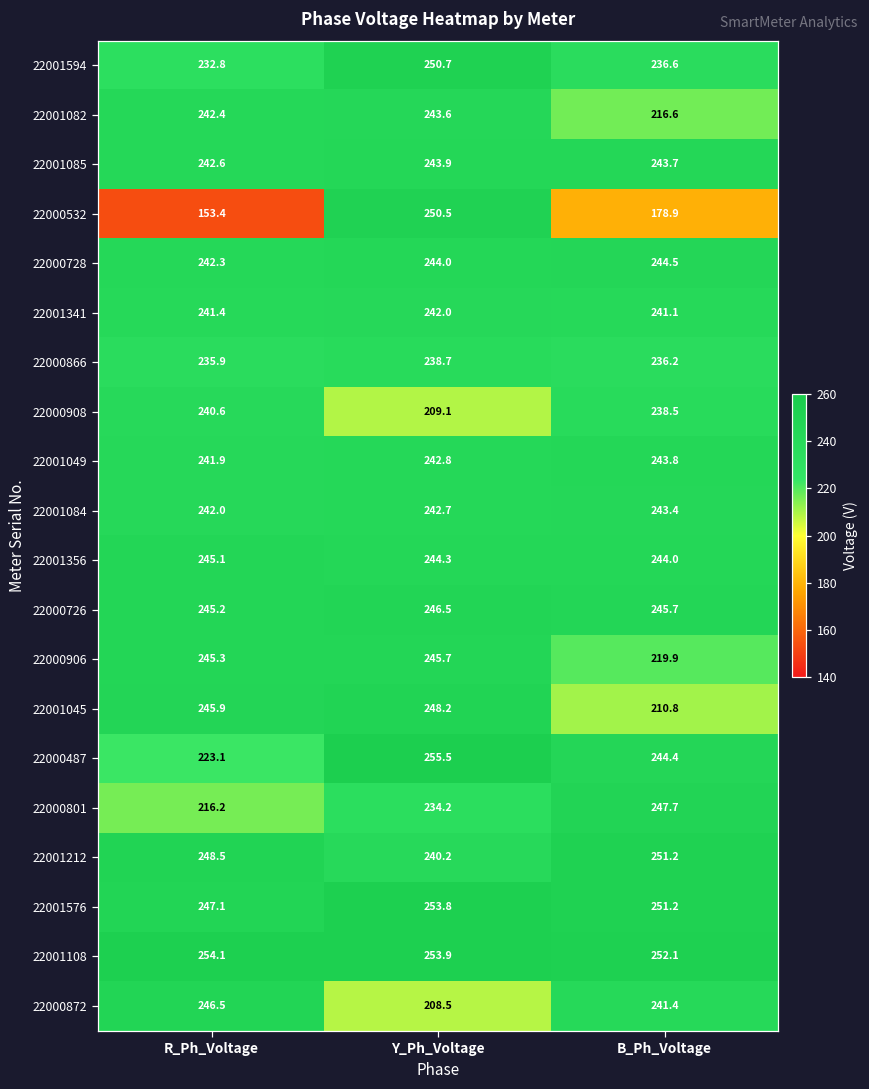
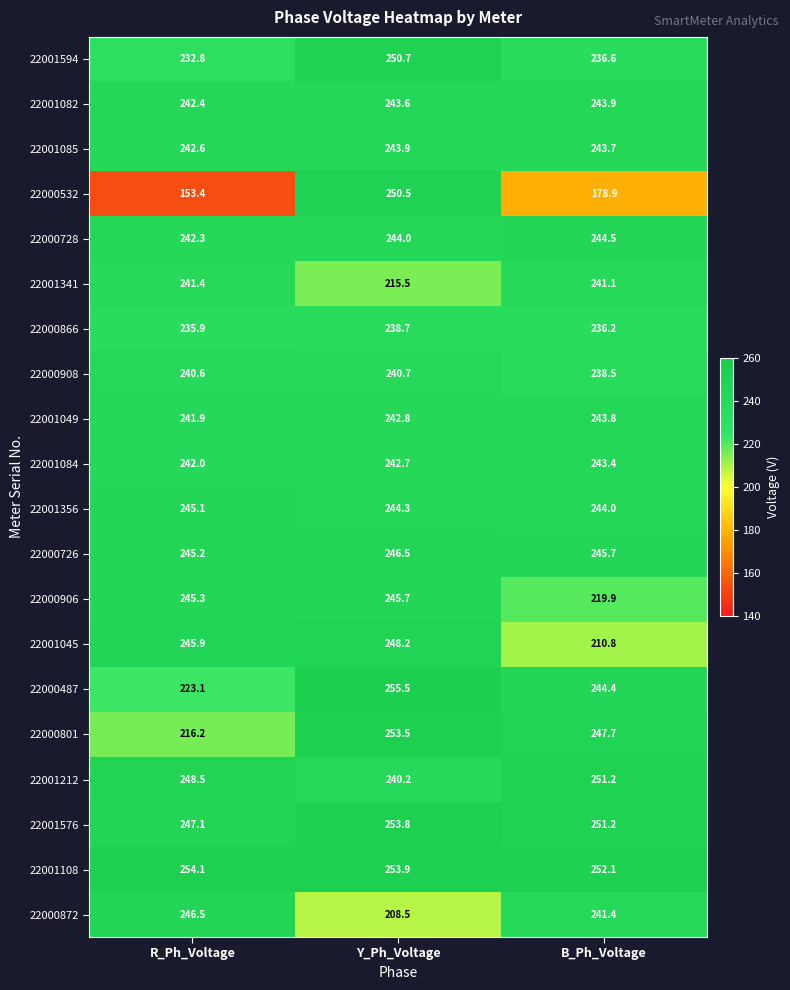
22001082, B_Ph_Voltage: 216.6 -> 243.9
22001341, Y_Ph_Voltage: 242.0 -> 215.5
22000908, Y_Ph_Voltage: 209.1 -> 240.7
22000801, Y_Ph_Voltage: 234.2 -> 253.5
